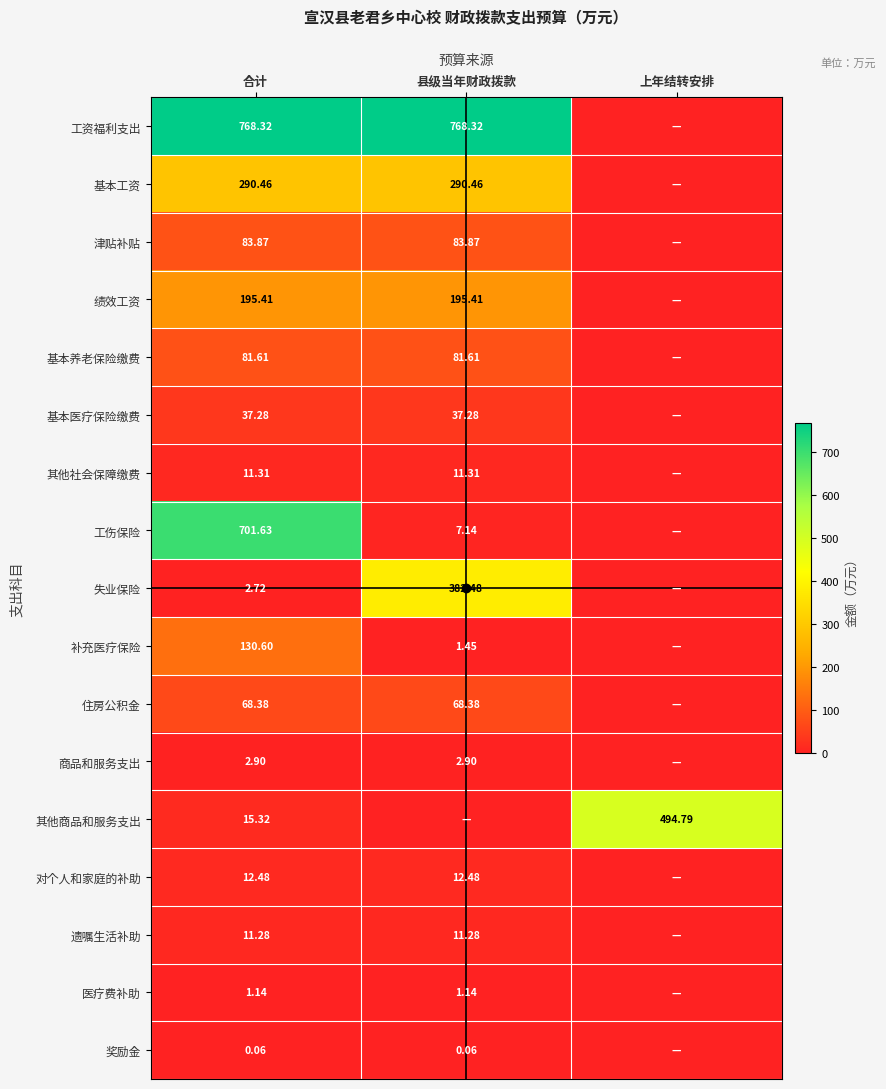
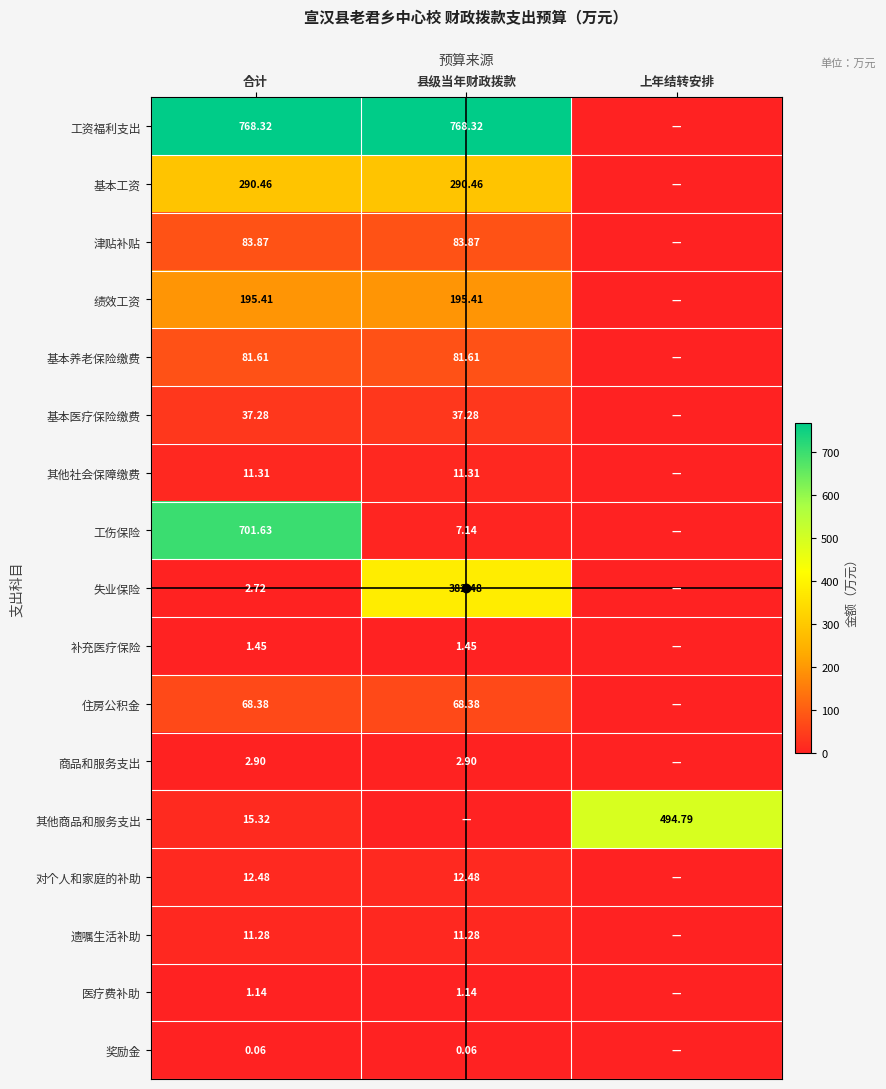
补充医疗保险, 合计: 130.60 -> 1.45
